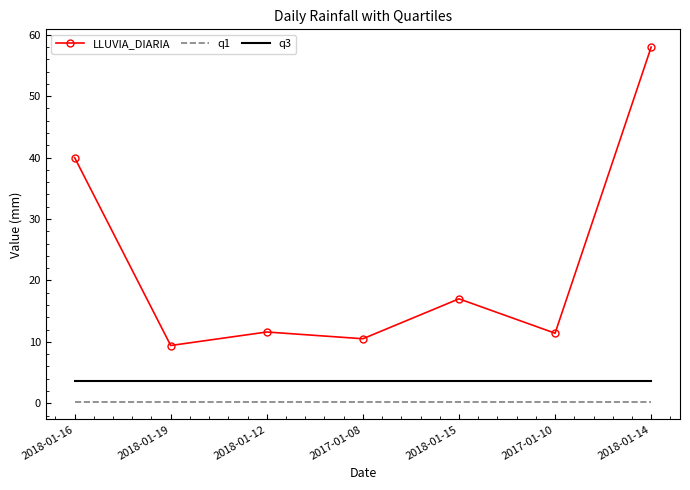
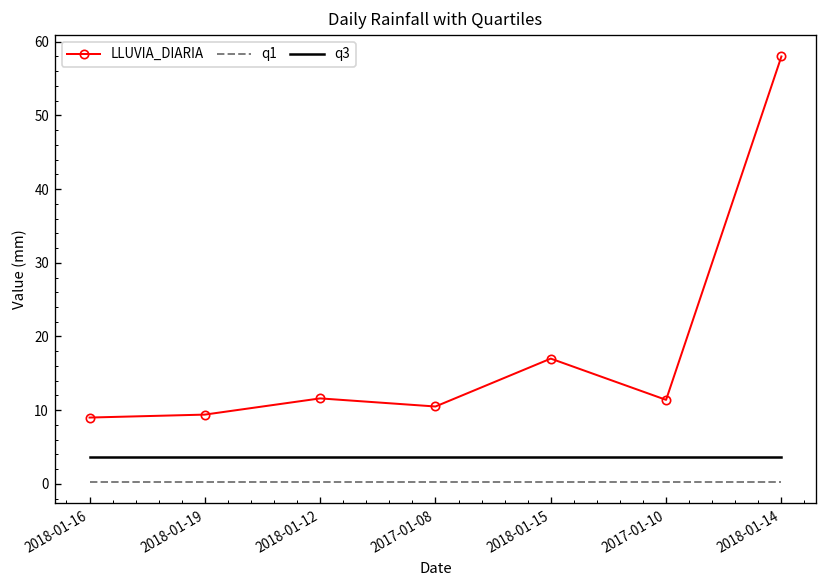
LLUVIA_DIARIA, 2018-01-16: 40 -> 9
